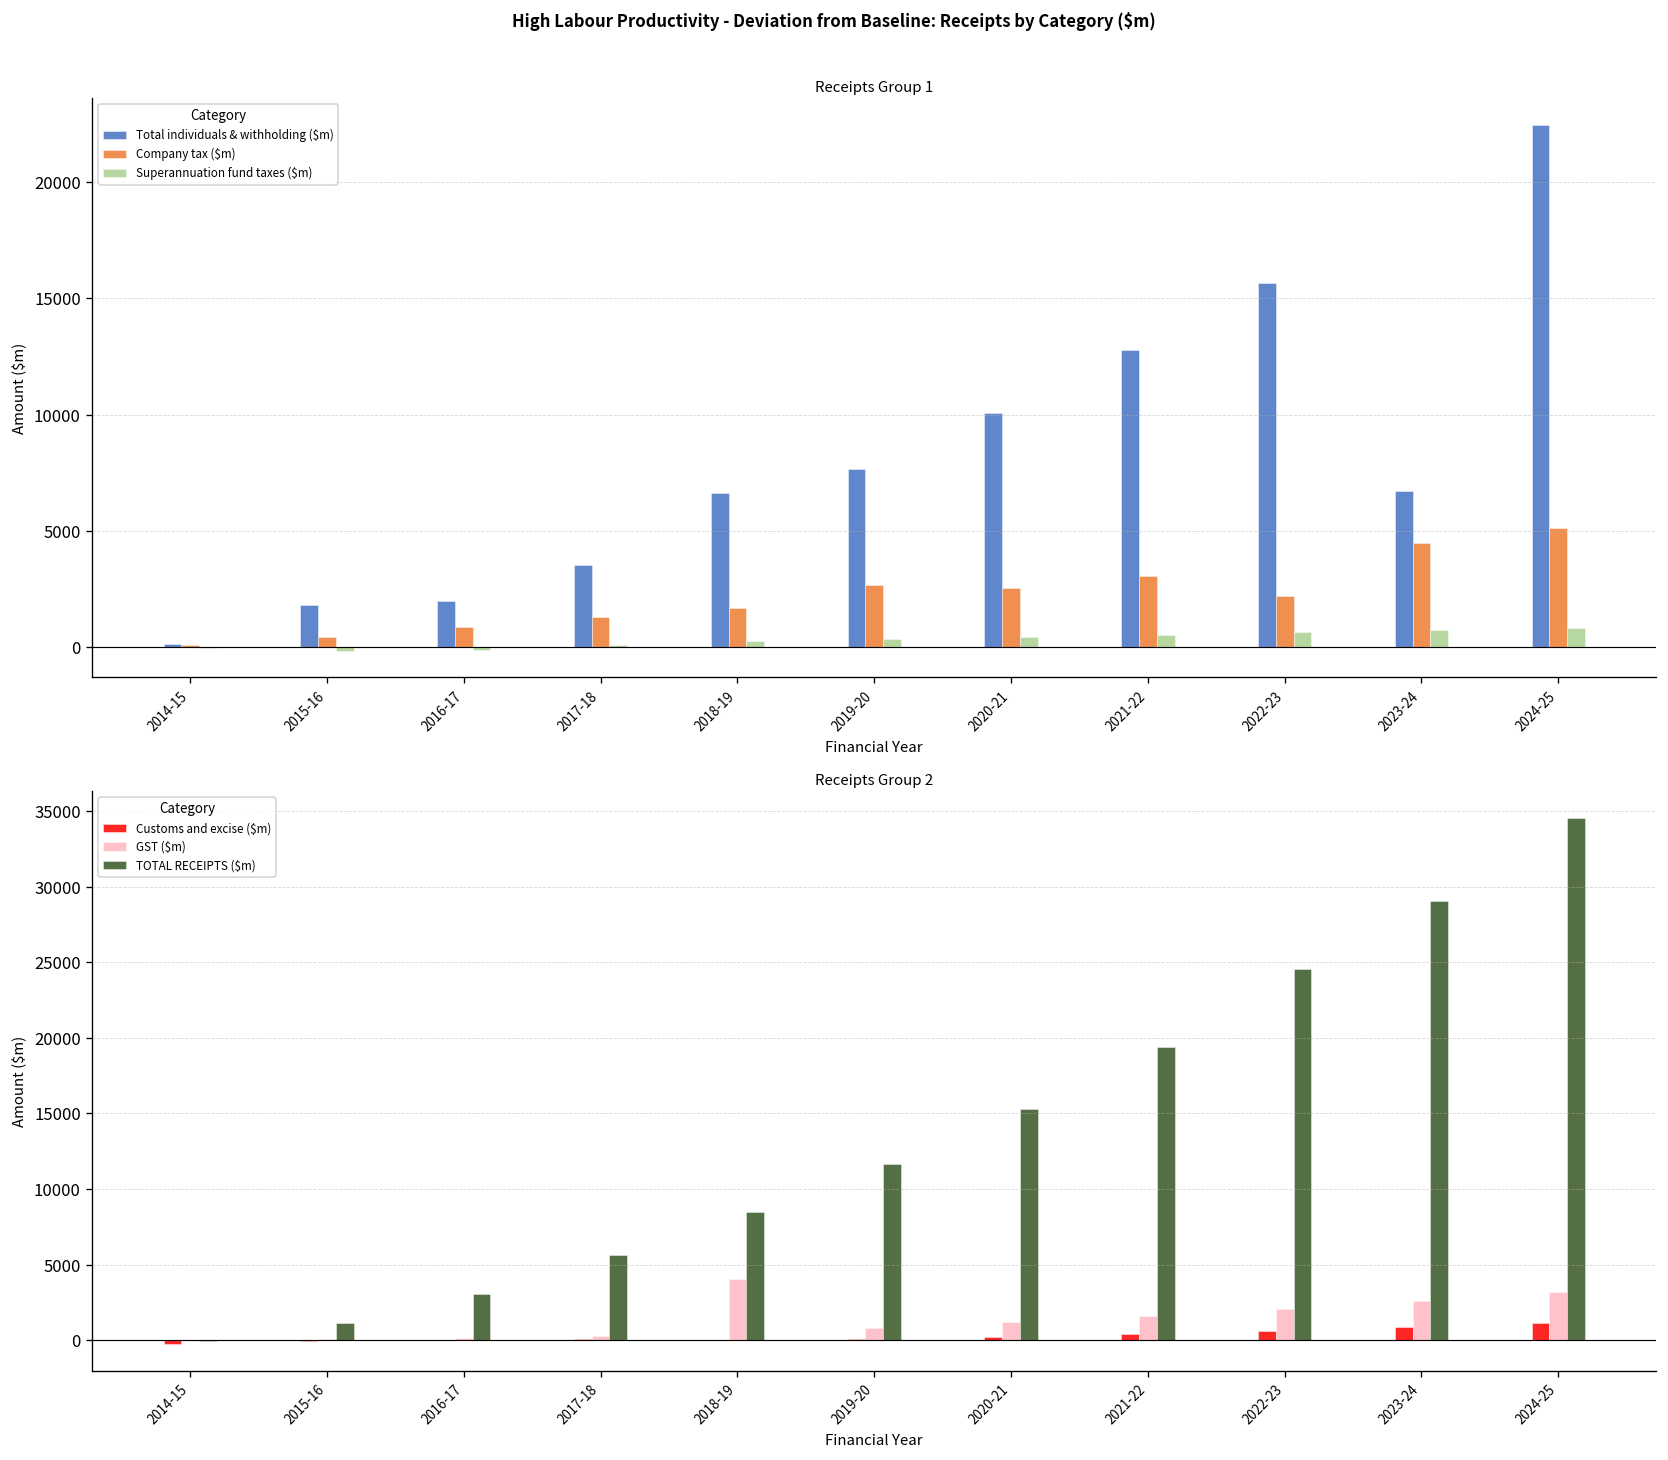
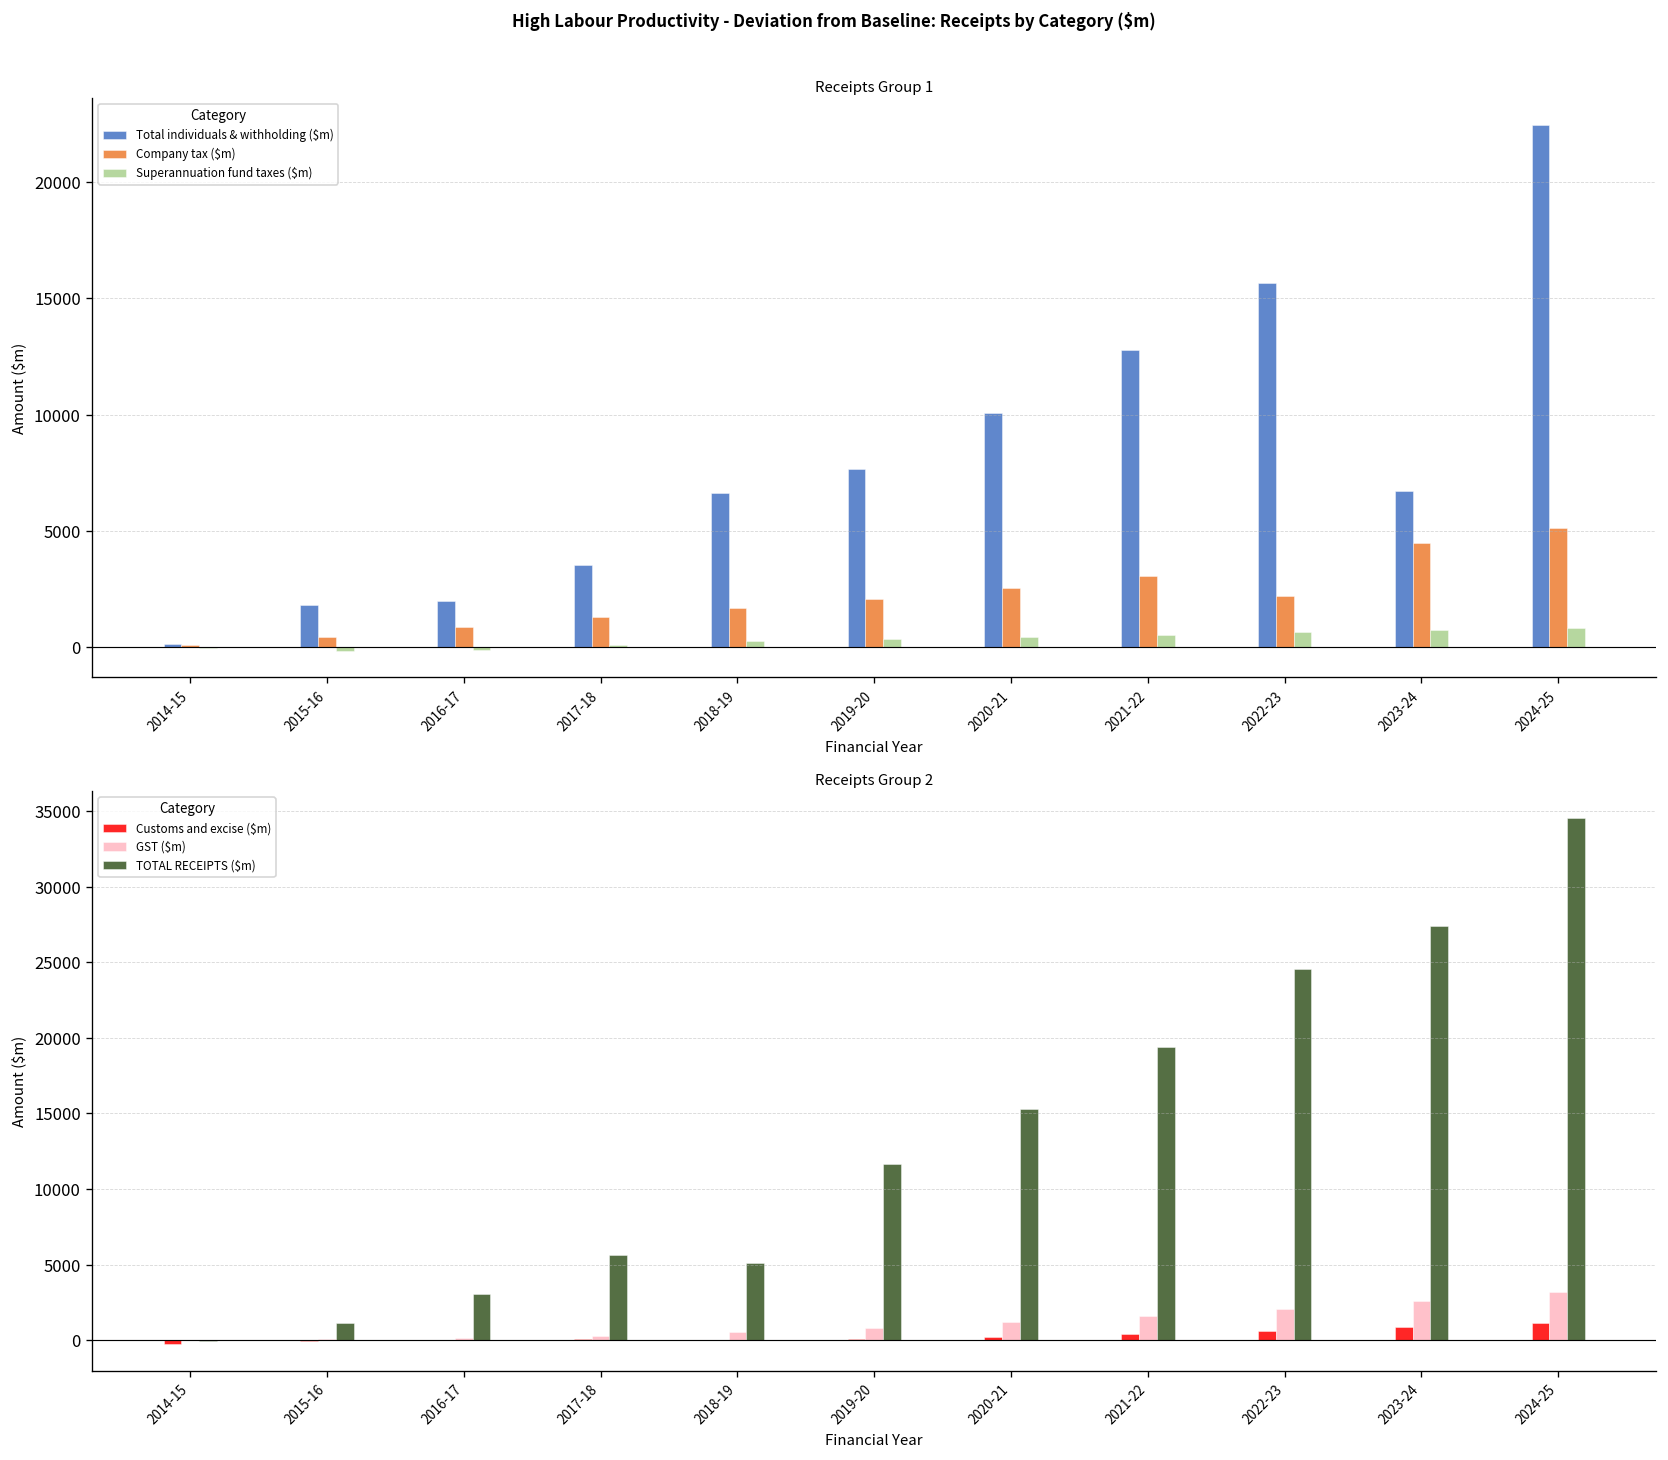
Receipts Group 1, Company tax ($m), 2019-20: 2700 -> 2100
Receipts Group 2, GST ($m), 2018-19: 4000 -> 500
Receipts Group 2, TOTAL RECEIPTS ($m), 2018-19: 8500 -> 5100
Receipts Group 2, TOTAL RECEIPTS ($m), 2023-24: 29000 -> 27400
